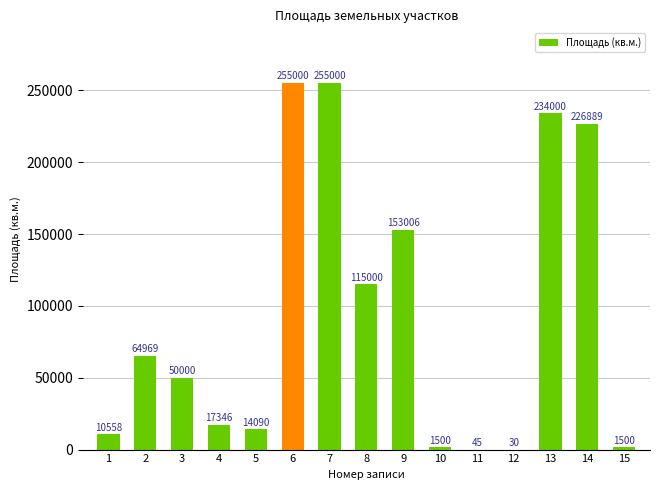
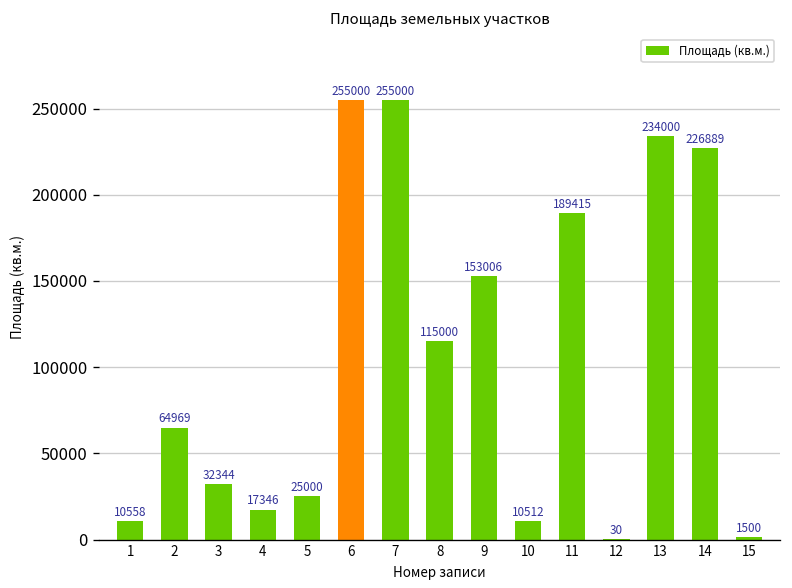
3: 50000 -> 32344
5: 14090 -> 25000
10: 1500 -> 10512
11: 45 -> 189415
